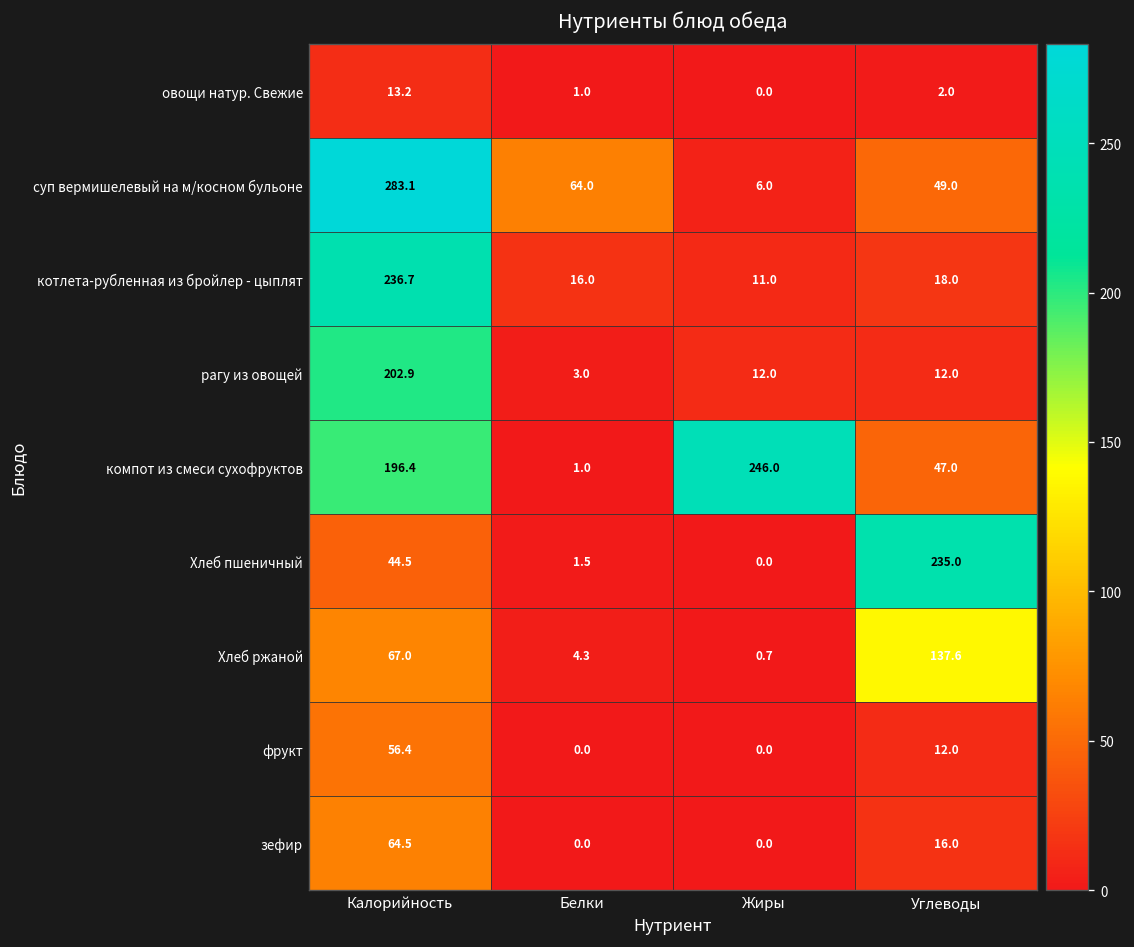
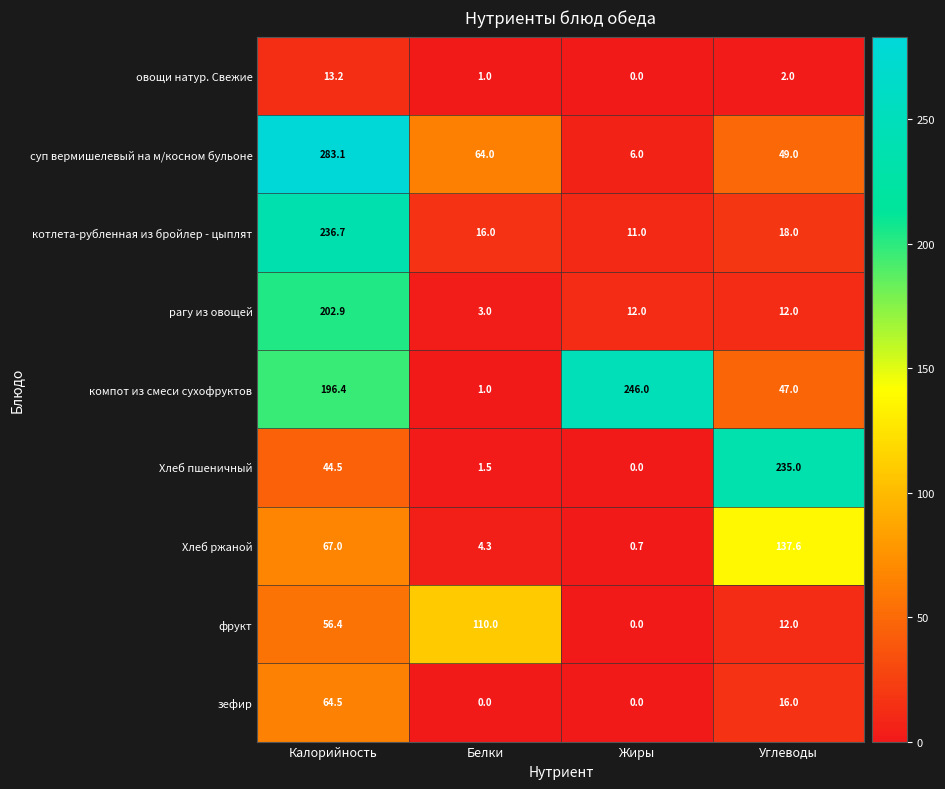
фрукт, Белки: 0.0 -> 110.0
